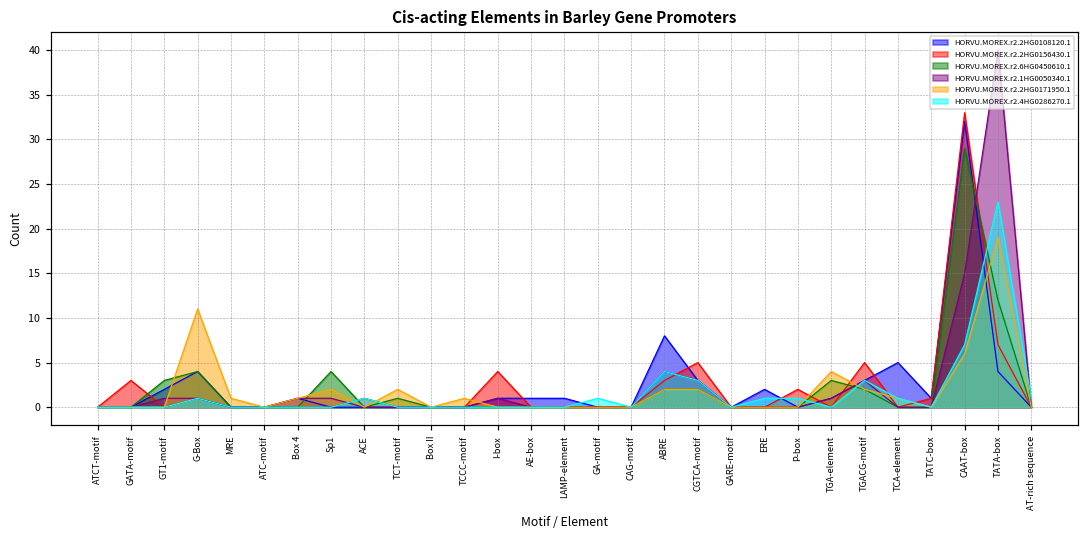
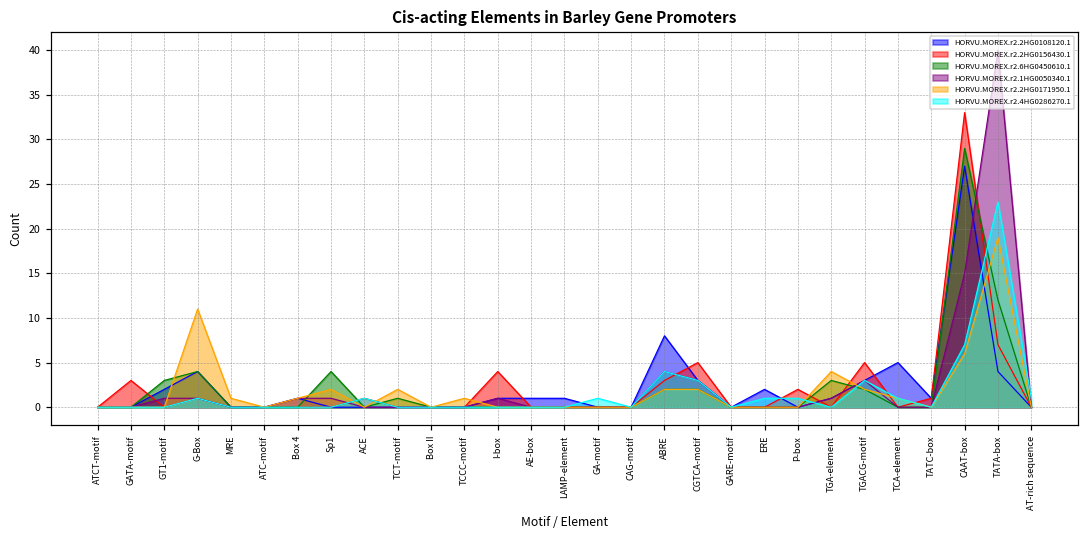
HORVU.MOREX.r2.2HG0108120.1, CAAT-box: 32 -> 27
